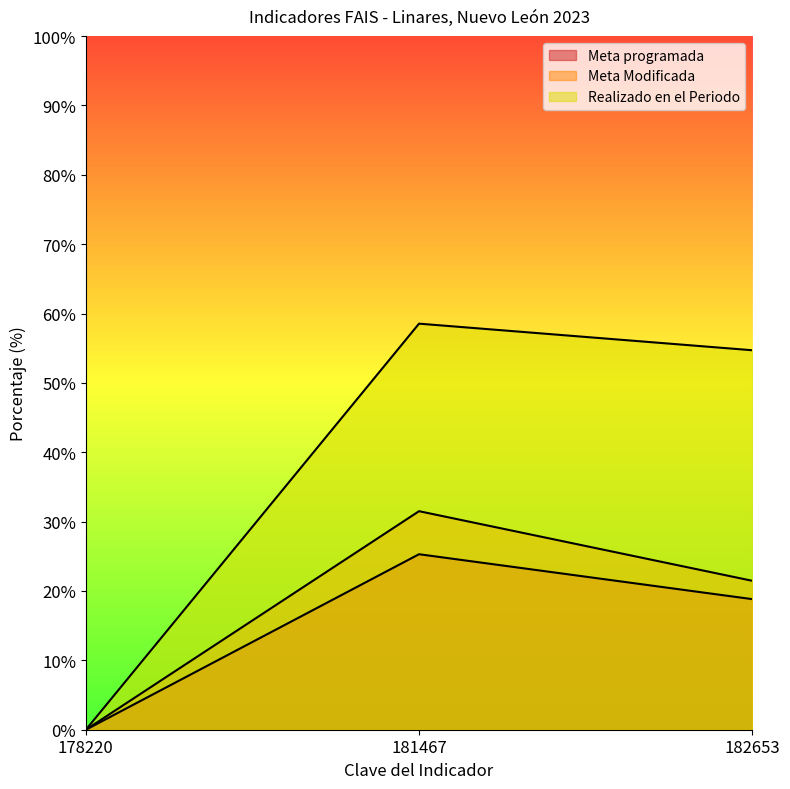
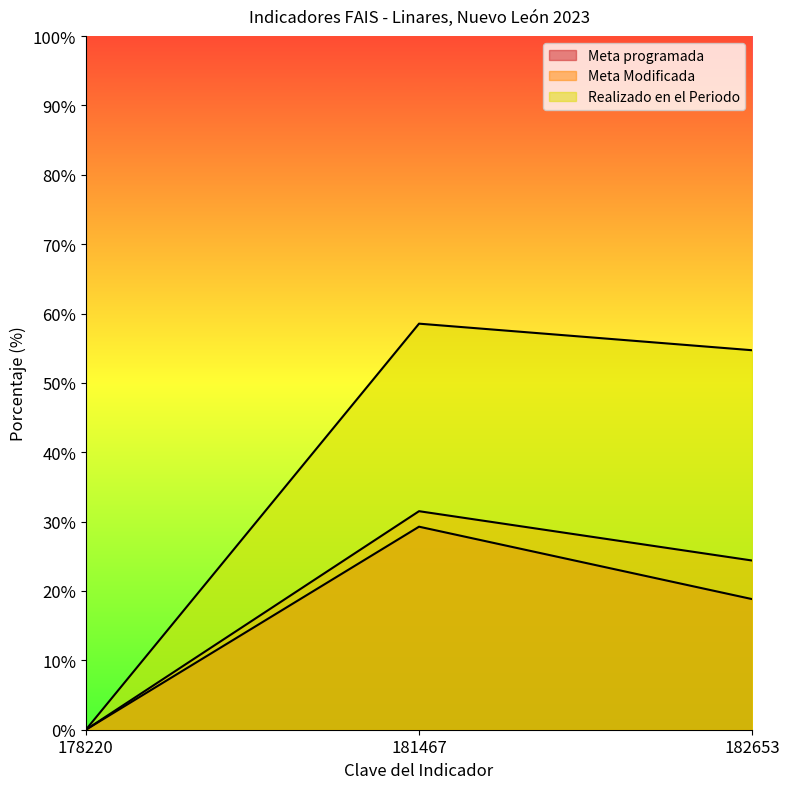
Meta programada, 181467: 25% -> 29%
Meta Modificada, 182653: 21% -> 24%
